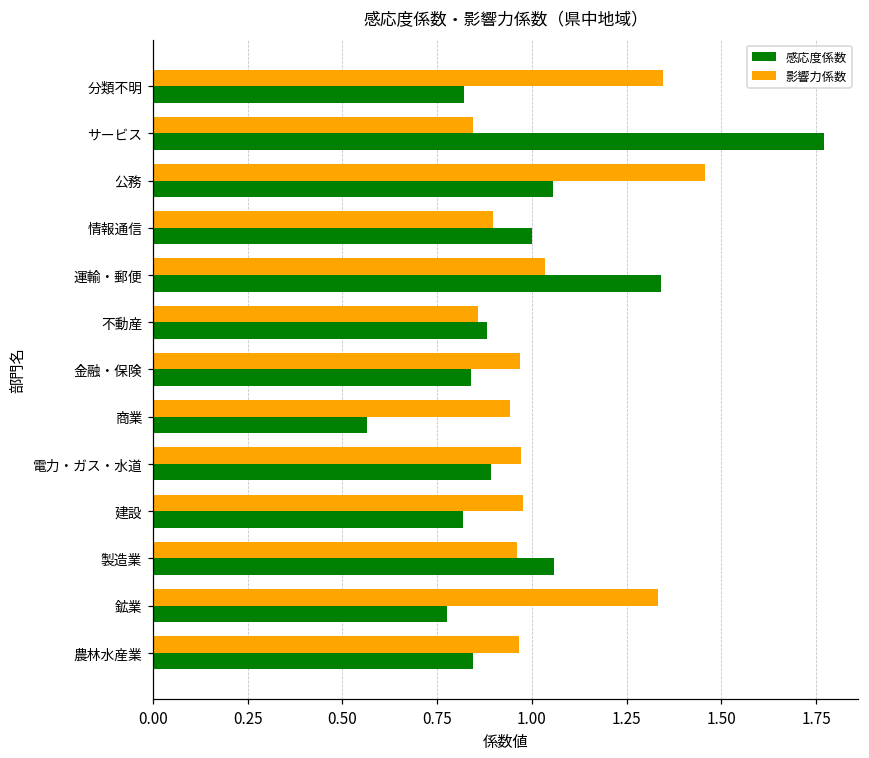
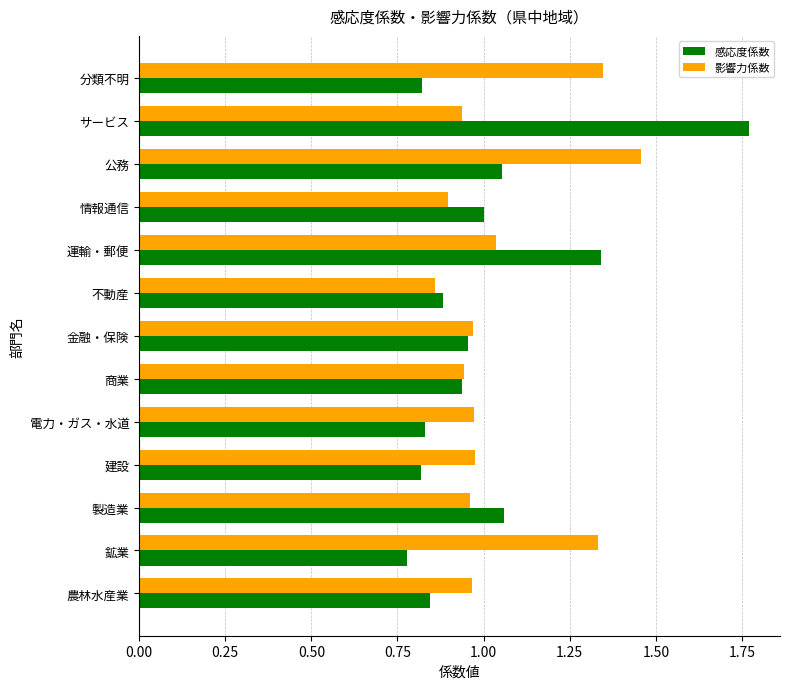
影響力係数, サービス: 0.84 -> 0.94
感応度係数, 金融・保険: 0.84 -> 0.96
感応度係数, 商業: 0.56 -> 0.94
感応度係数, 電力・ガス・水道: 0.89 -> 0.83
